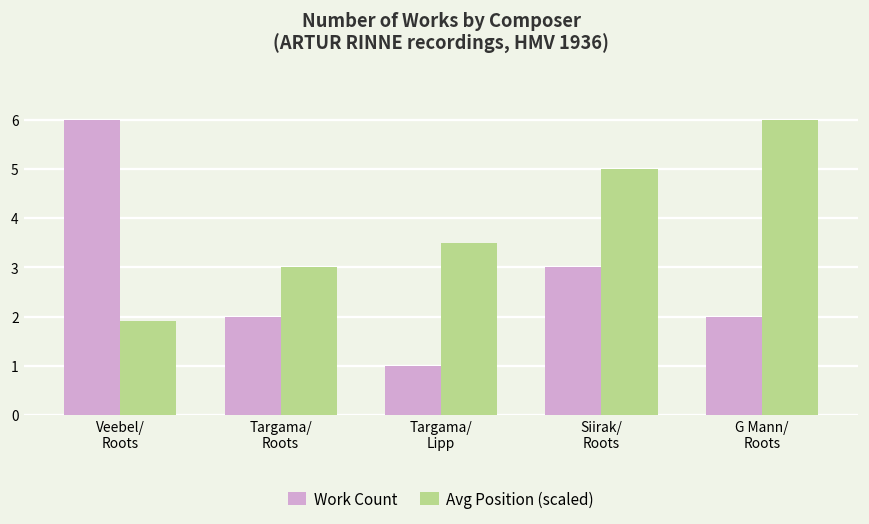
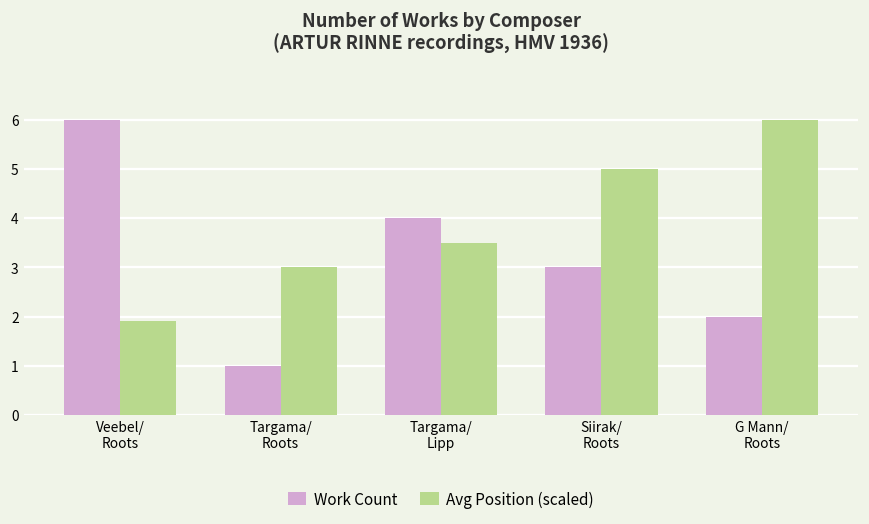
Work Count, Targama/ Roots: 2 -> 1
Work Count, Targama/ Lipp: 1 -> 4
